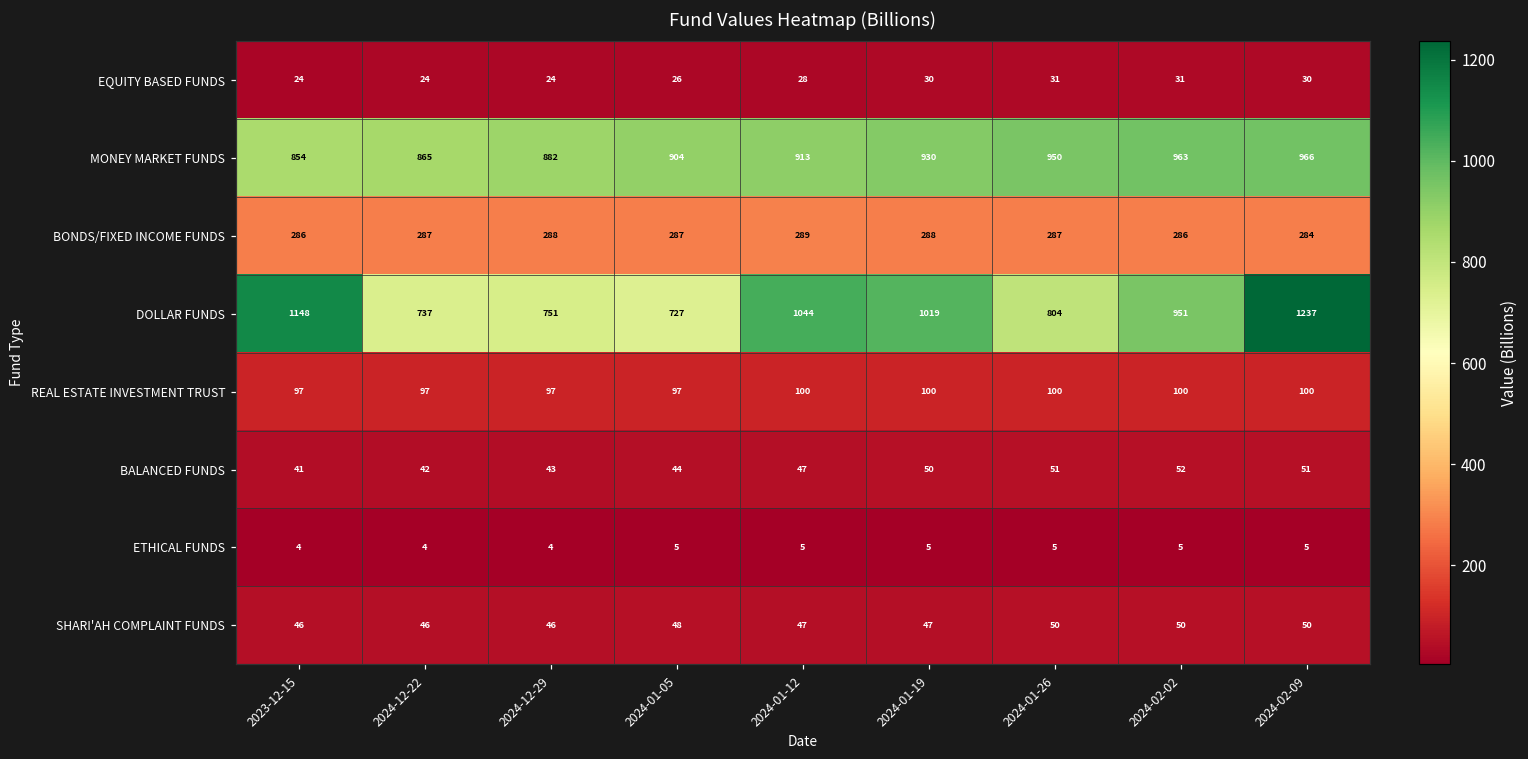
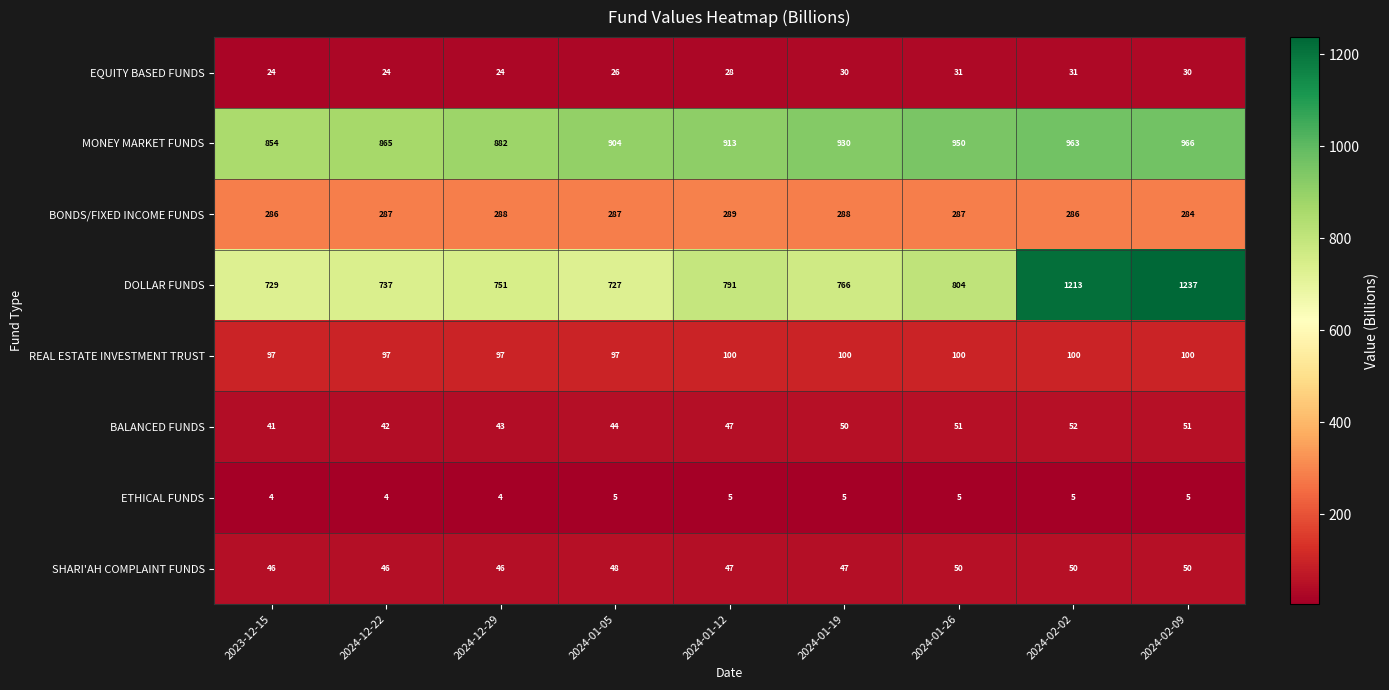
DOLLAR FUNDS, 2023-12-15: 1148 -> 729
DOLLAR FUNDS, 2024-01-12: 1044 -> 791
DOLLAR FUNDS, 2024-01-19: 1019 -> 766
DOLLAR FUNDS, 2024-02-02: 951 -> 1213
